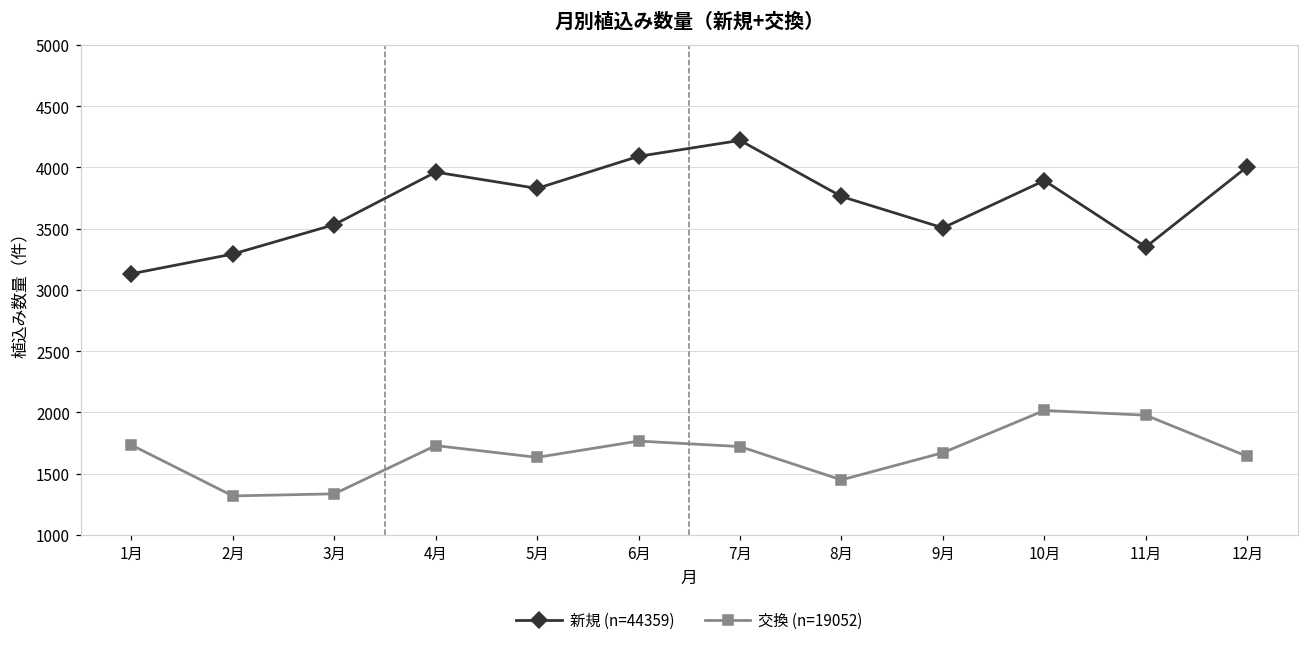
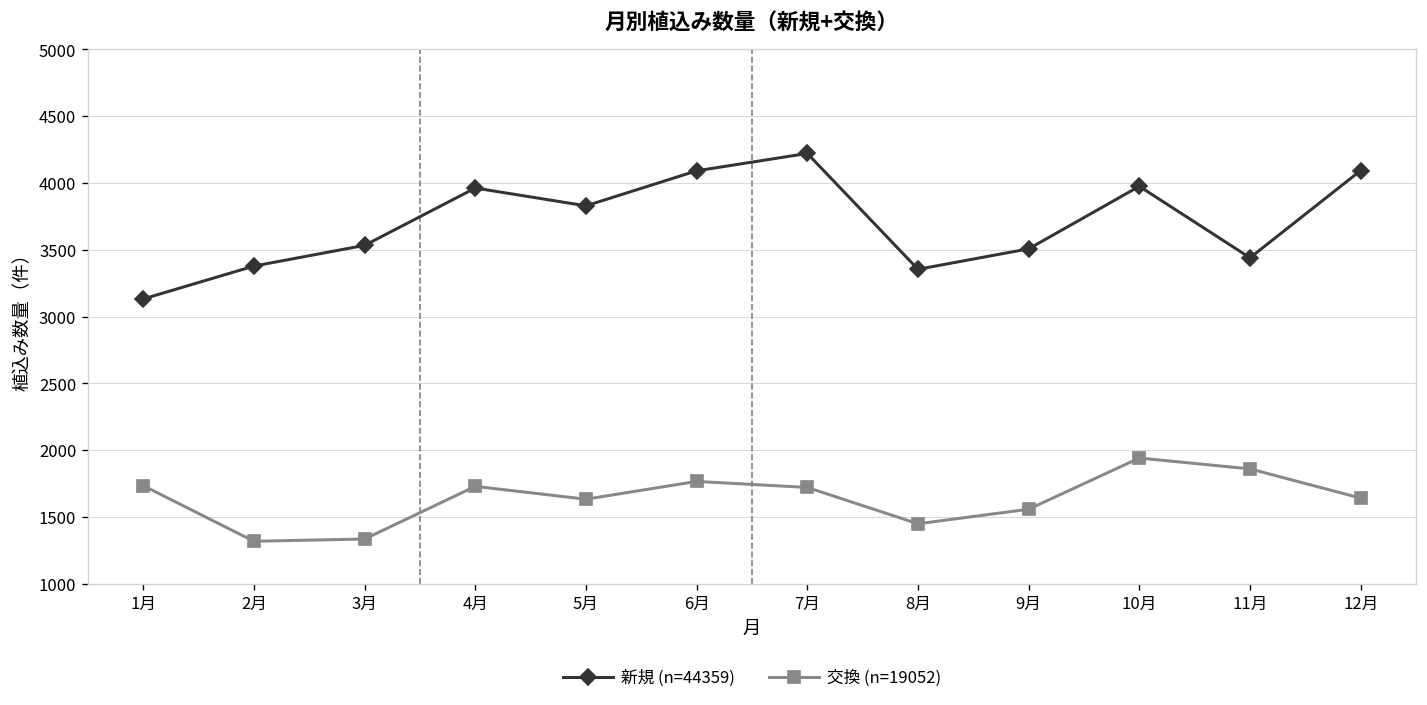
新規 (n=44359), 2月: 3290 -> 3380
新規 (n=44359), 8月: 3760 -> 3350
交換 (n=19052), 9月: 1670 -> 1560
新規 (n=44359), 10月: 3890 -> 3980
交換 (n=19052), 10月: 2020 -> 1940
新規 (n=44359), 11月: 3350 -> 3440
交換 (n=19052), 11月: 1980 -> 1860
新規 (n=44359), 12月: 4010 -> 4090
